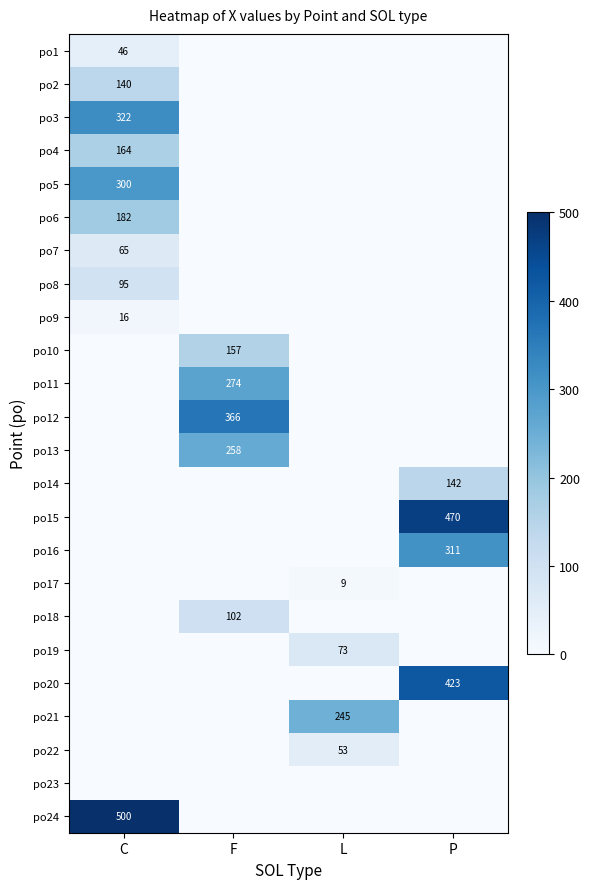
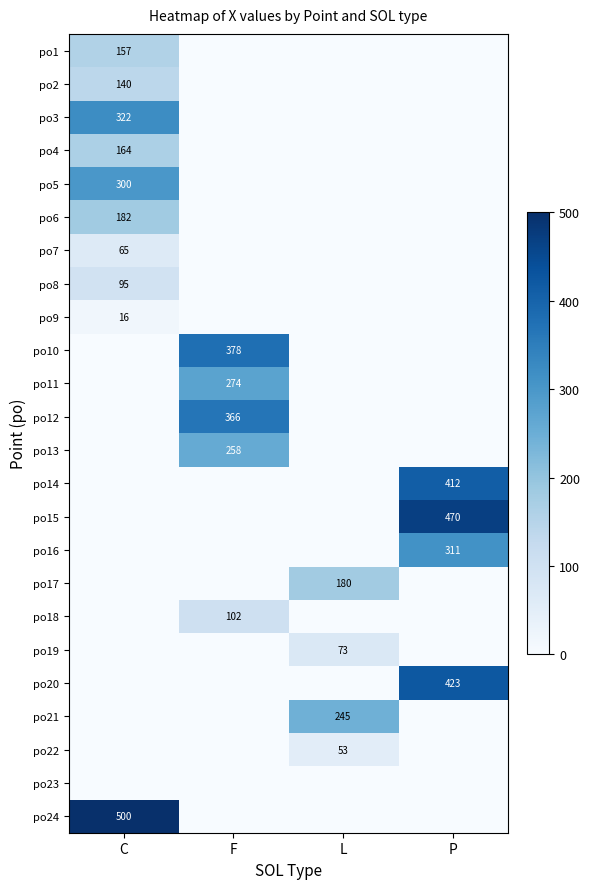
po1, C: 46 -> 157
po10, F: 157 -> 378
po14, P: 142 -> 412
po17, L: 9 -> 180
